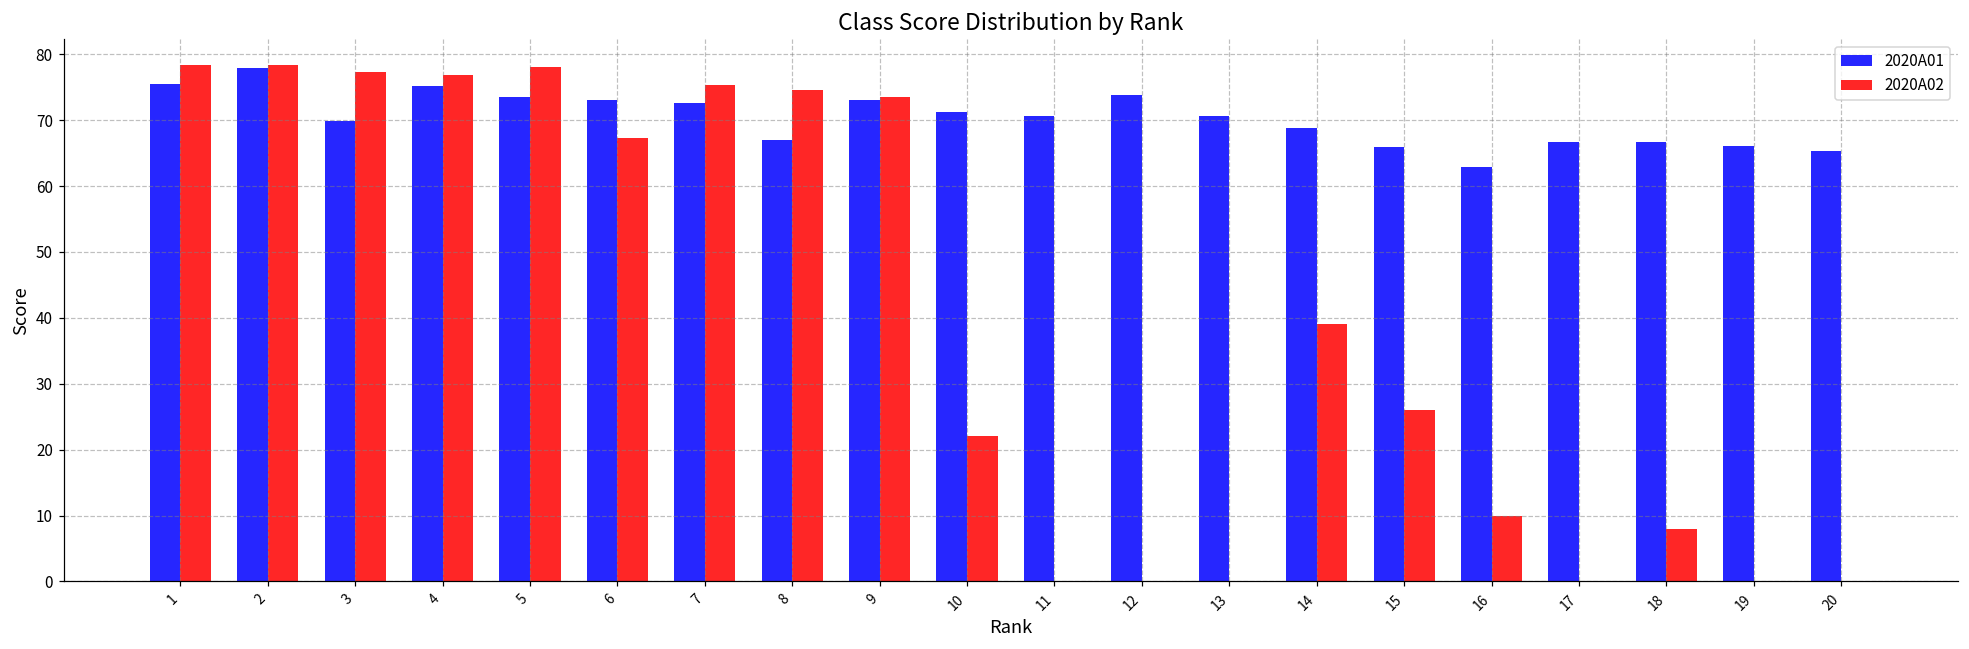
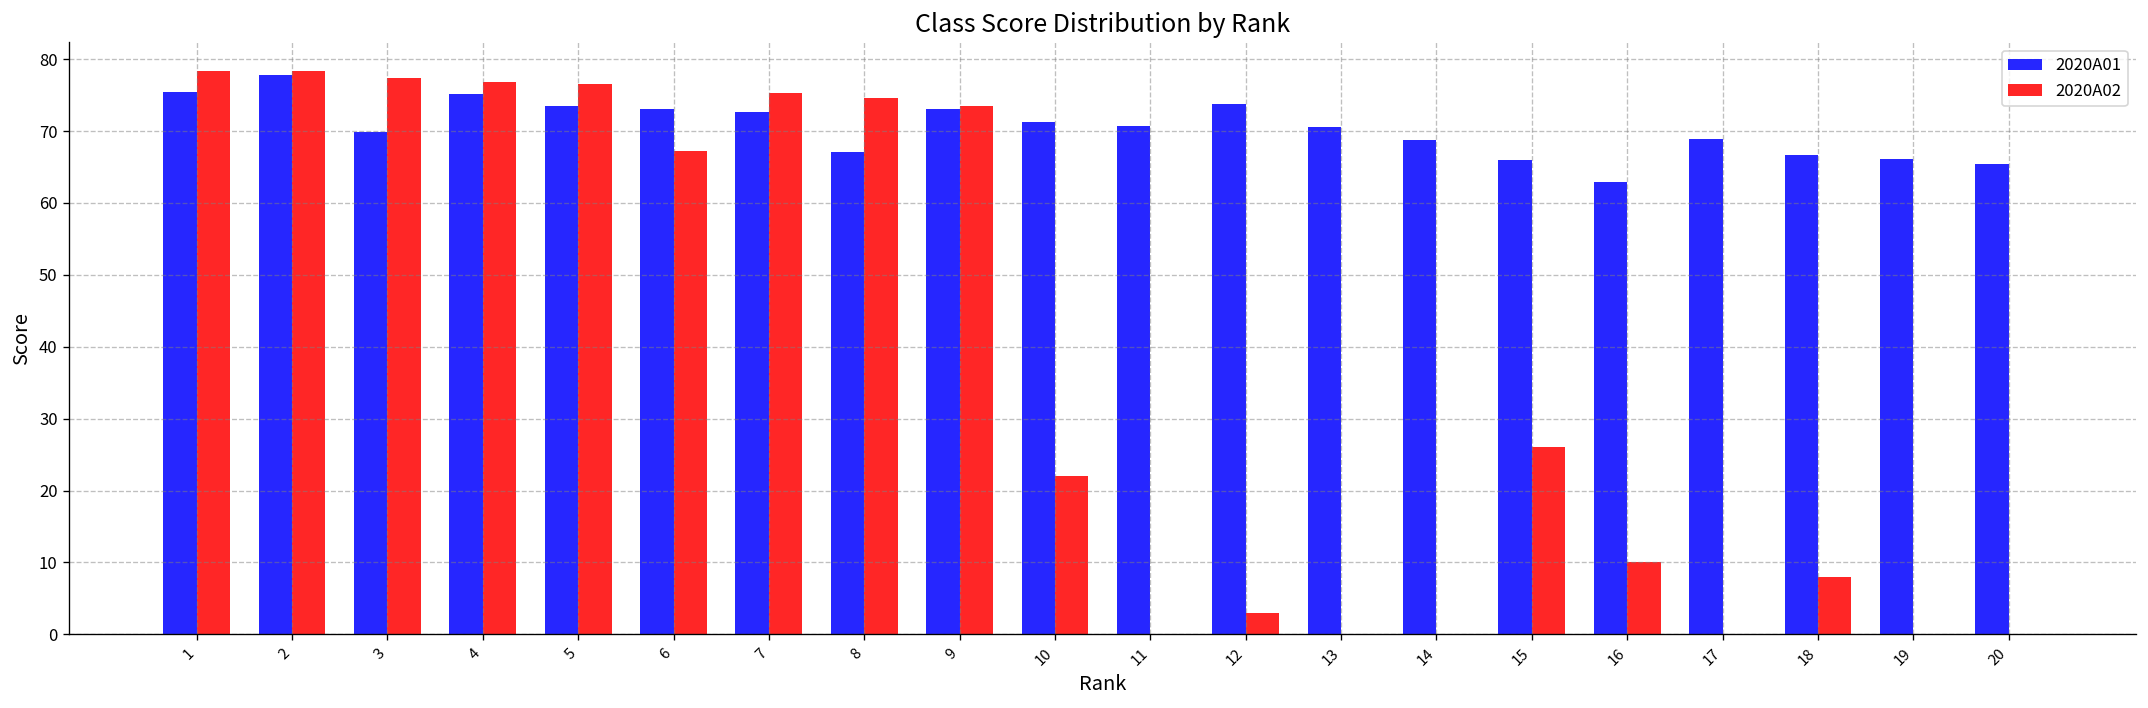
2020A02, 5: 78 -> 77
2020A02, 12: 0 -> 3
2020A02, 14: 39 -> 0
2020A01, 17: 67 -> 69
